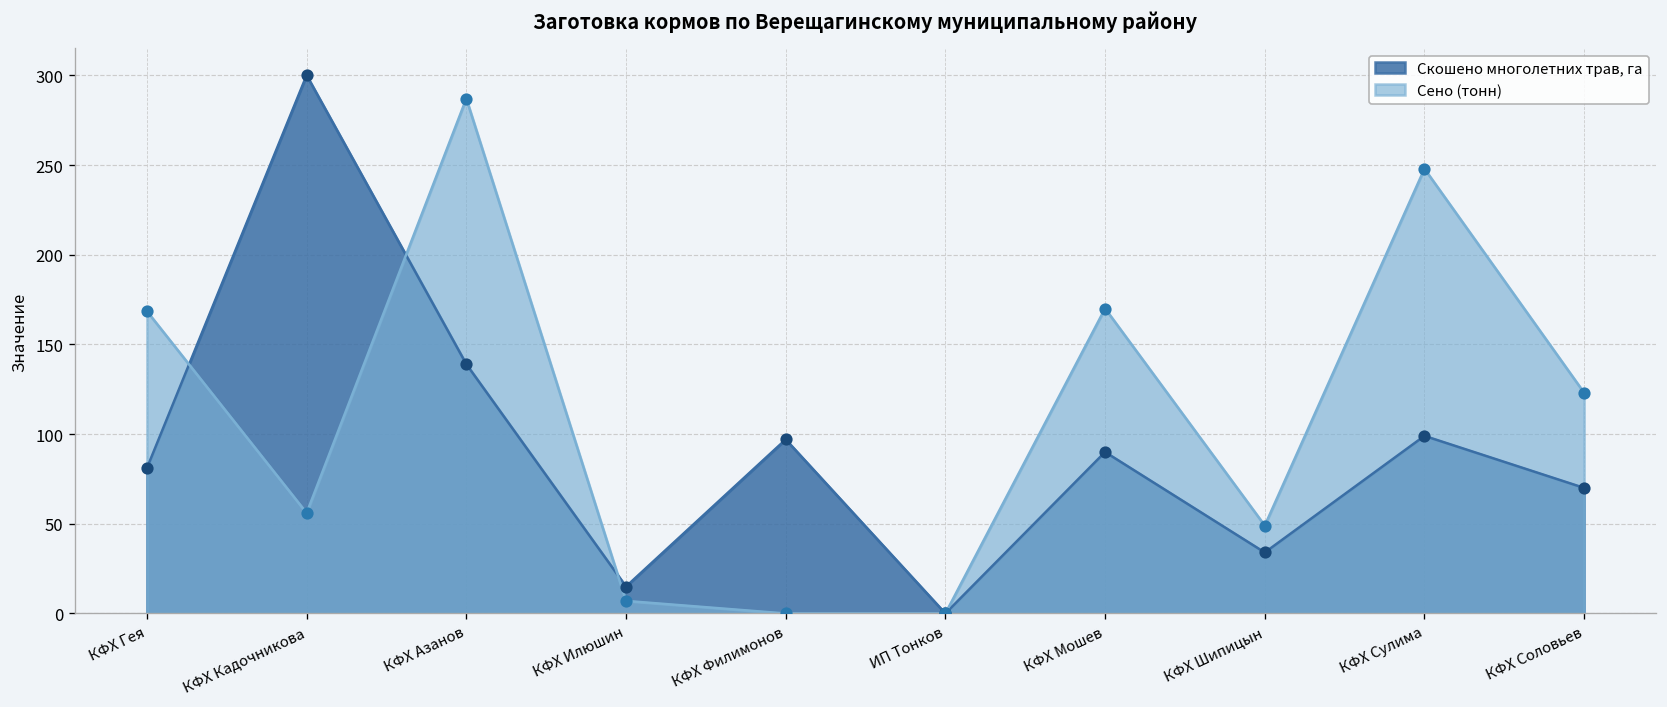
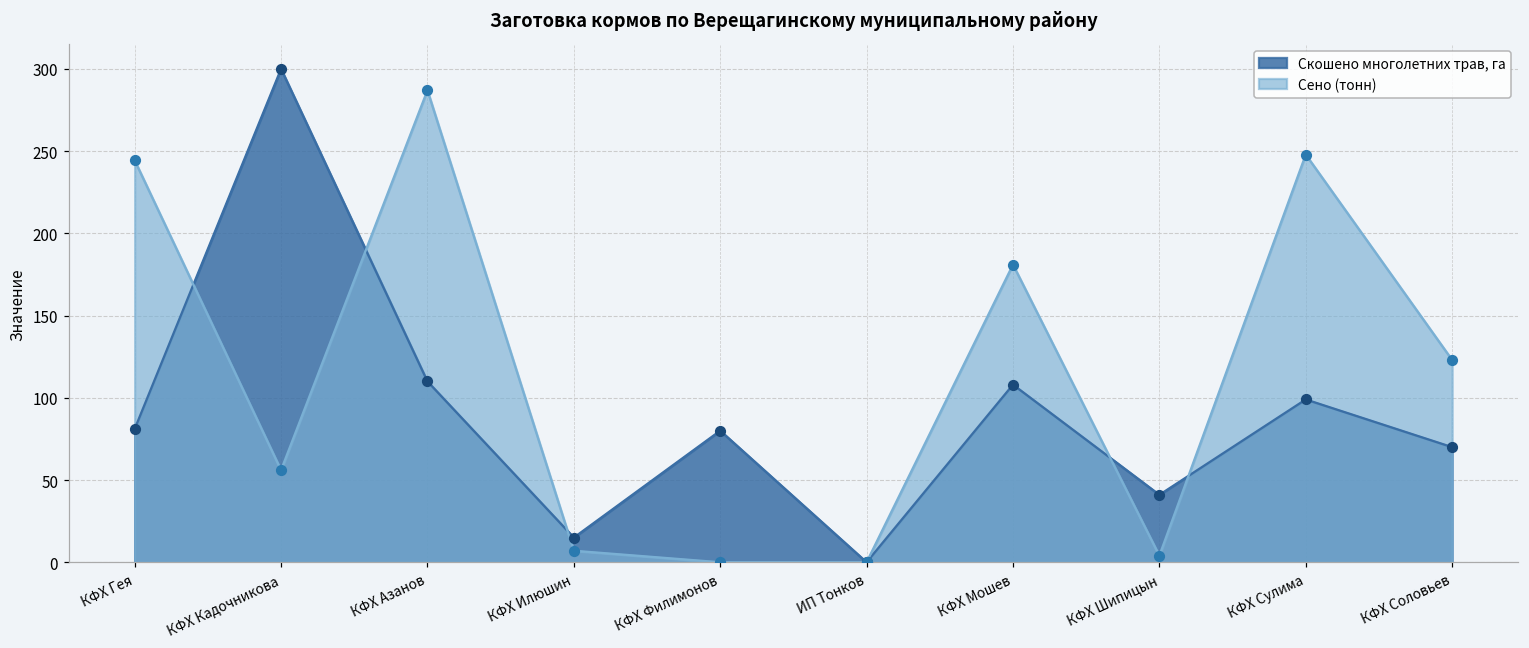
Сено (тонн), КФХ Гея: 169 -> 244
Скошено многолетних трав, га, КФХ Азанов: 139 -> 110
Скошено многолетних трав, га, КФХ Филимонов: 97 -> 80
Скошено многолетних трав, га, КФХ Мошев: 90 -> 108
Сено (тонн), КФХ Мошев: 170 -> 181
Скошено многолетних трав, га, КФХ Шипицын: 34 -> 41
Сено (тонн), КФХ Шипицын: 49 -> 4
